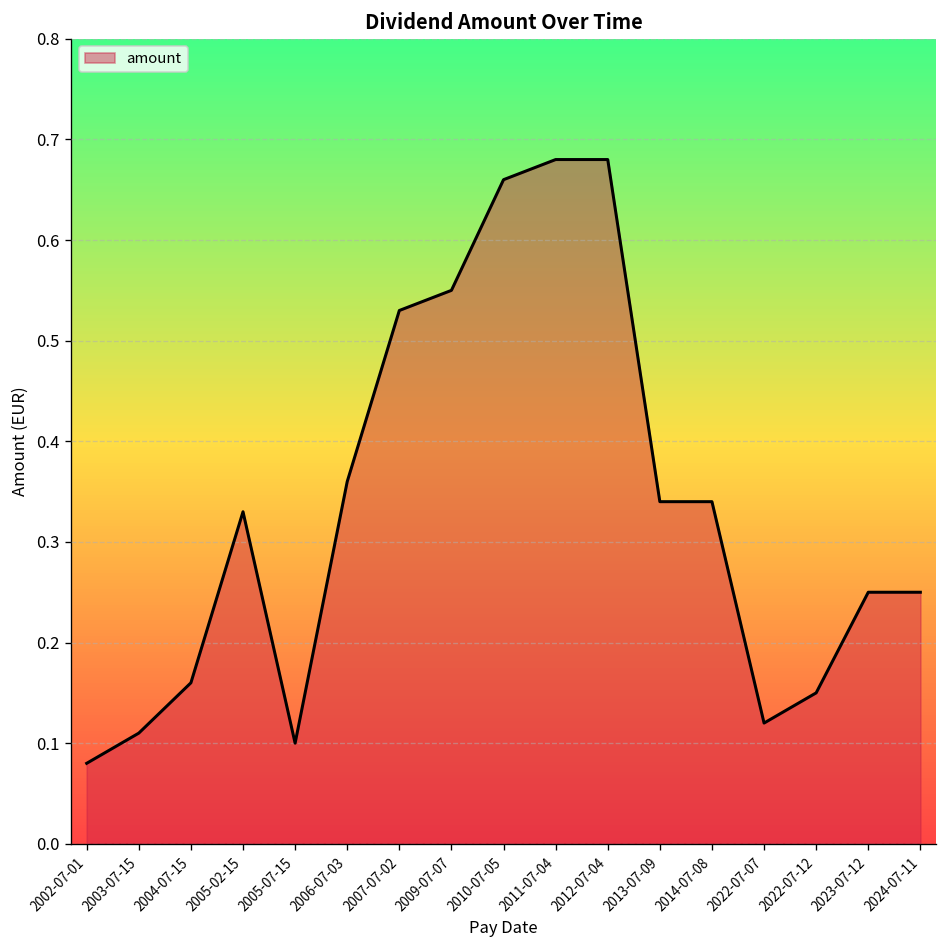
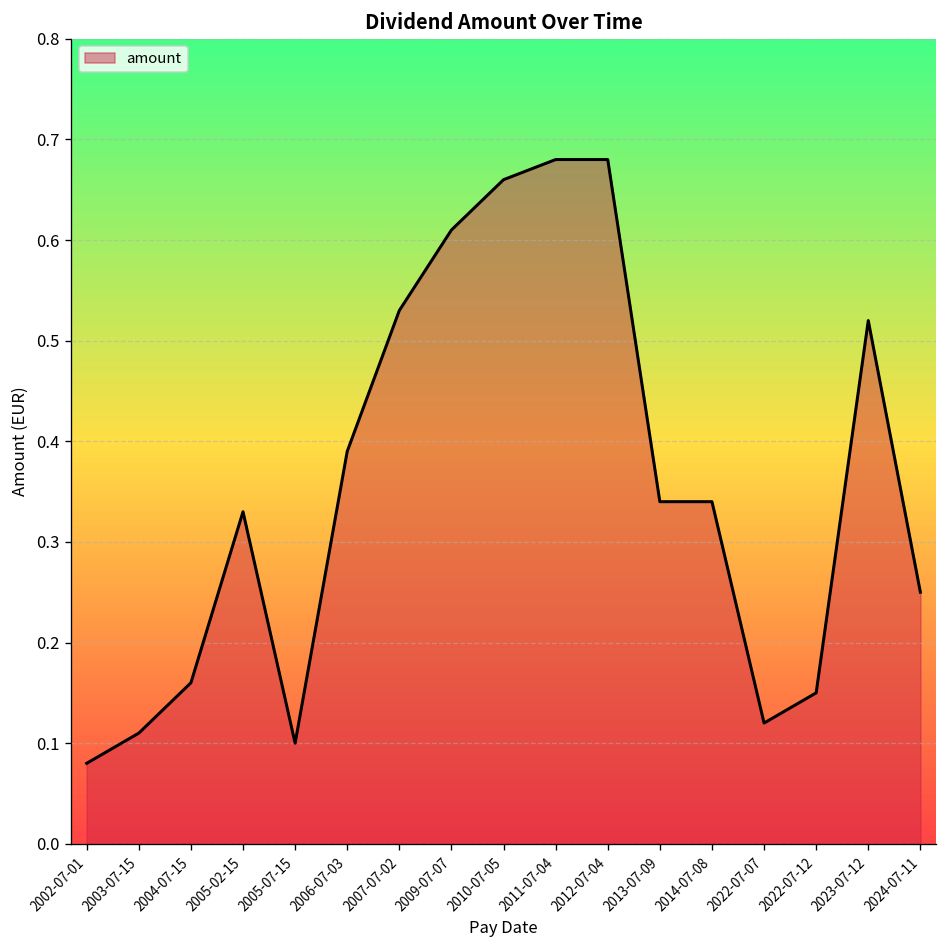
2006-07-03: 0.36 -> 0.39
2009-07-07: 0.55 -> 0.61
2023-07-12: 0.25 -> 0.52
